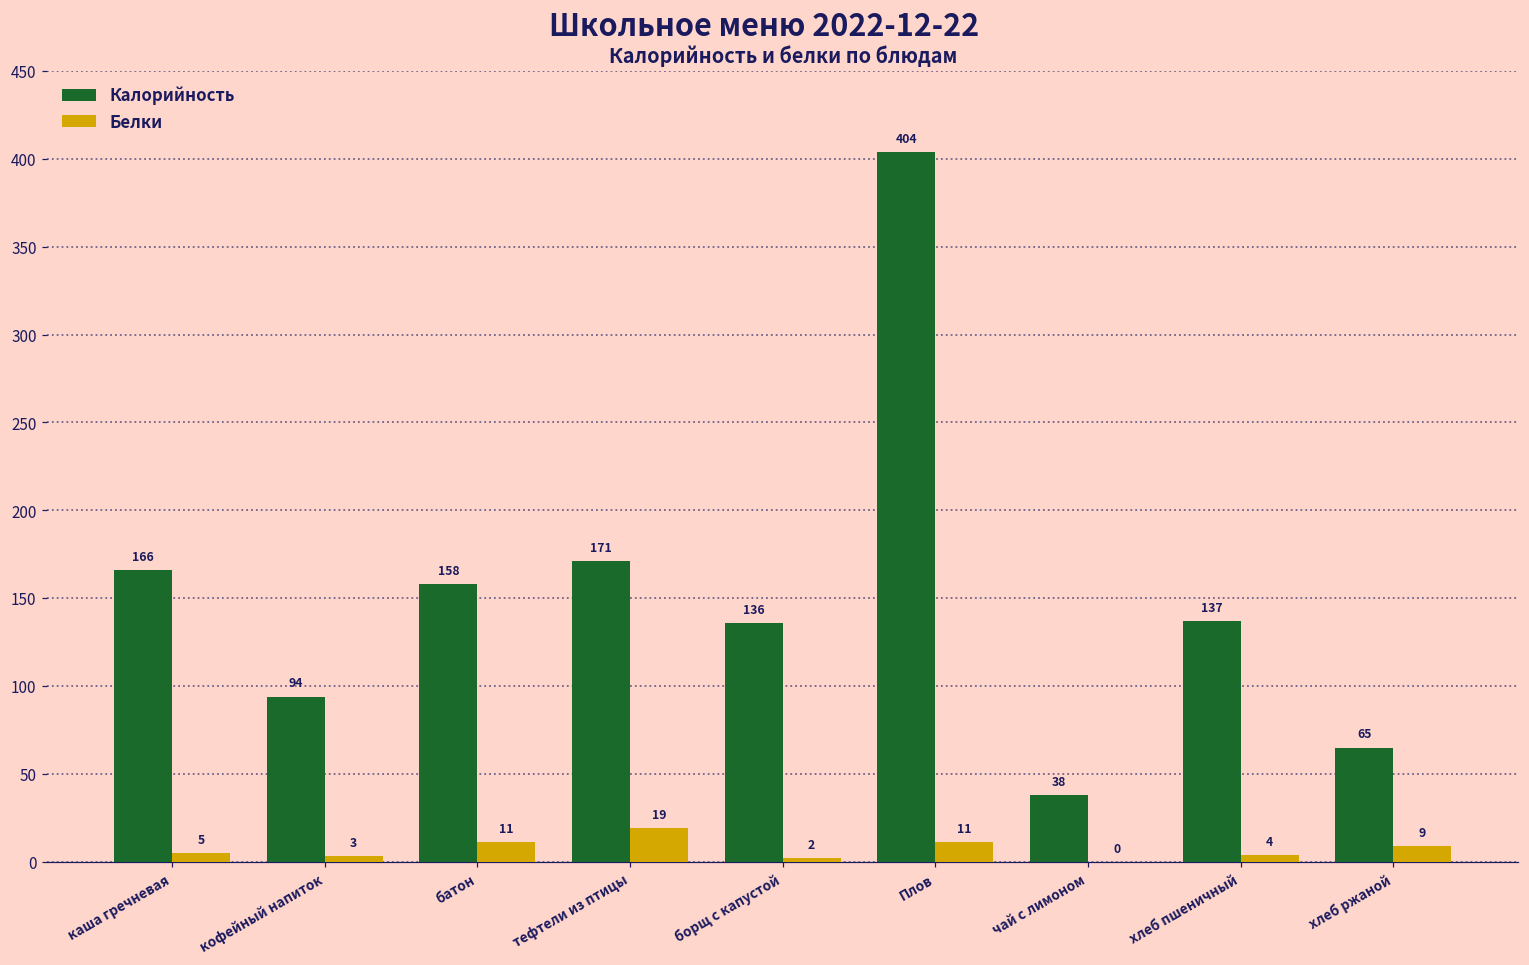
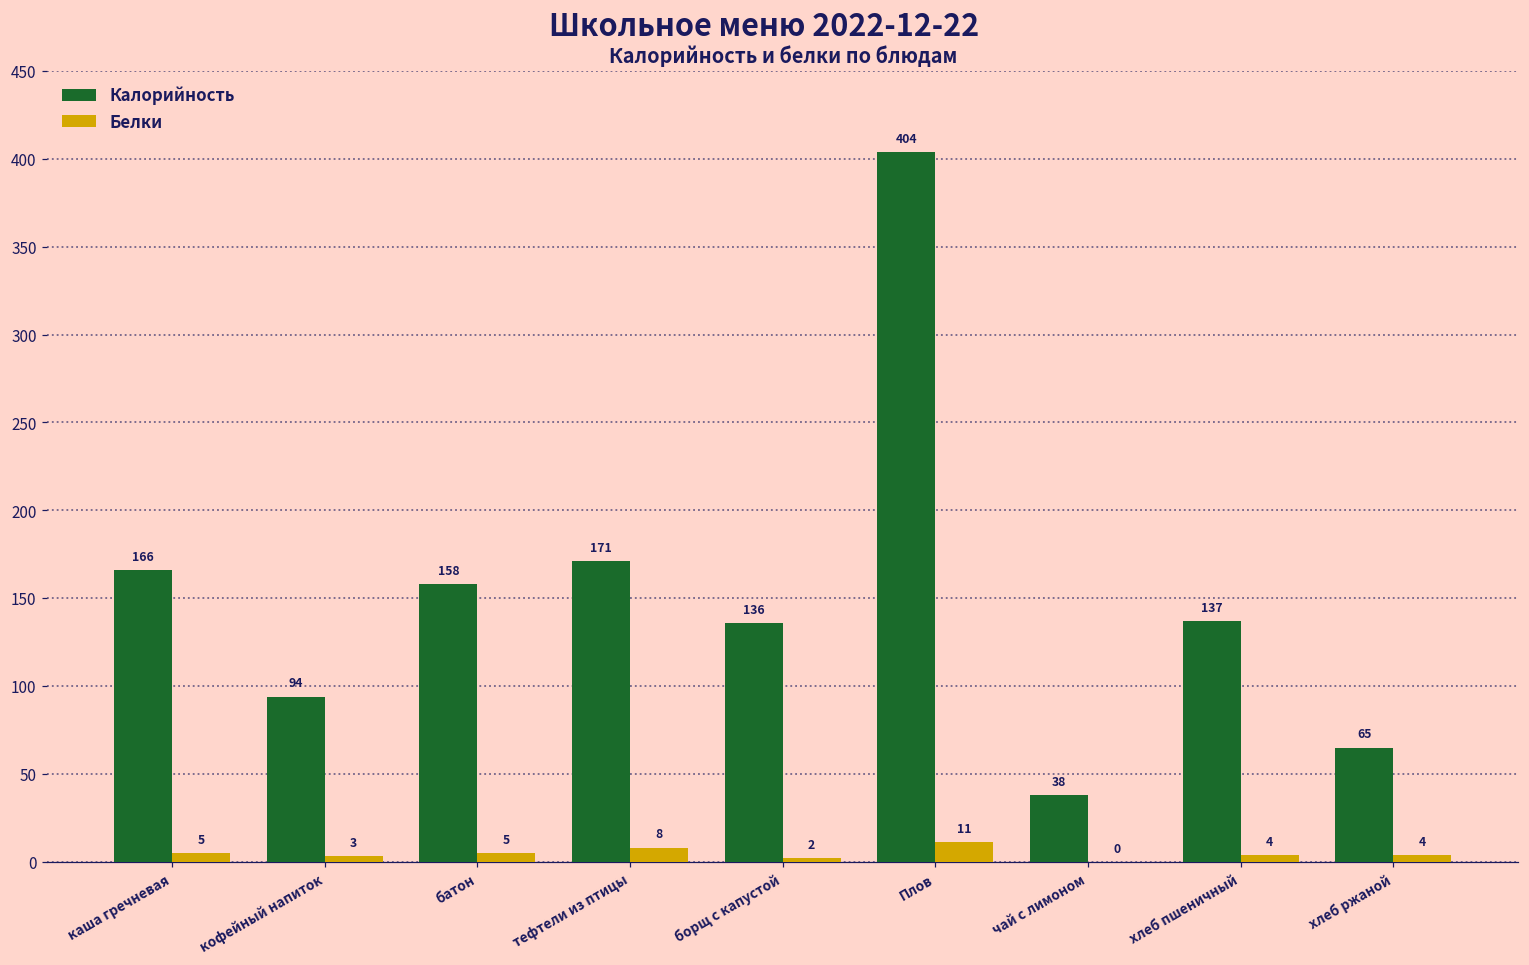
Белки, батон: 11 -> 5
Белки, тефтели из птицы: 19 -> 8
Белки, хлеб ржаной: 9 -> 4
